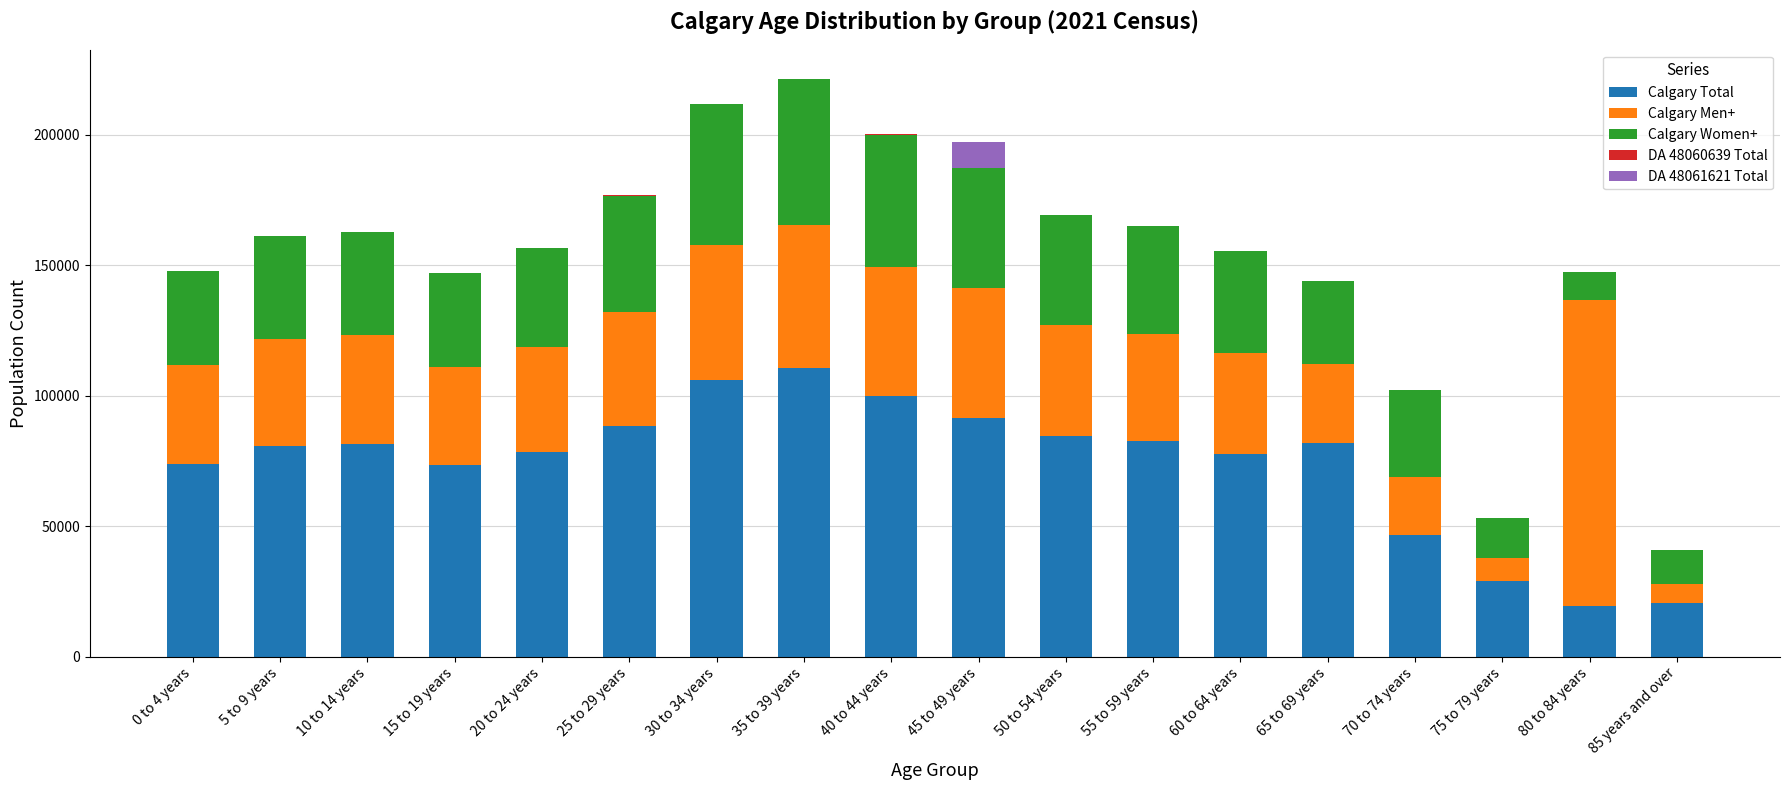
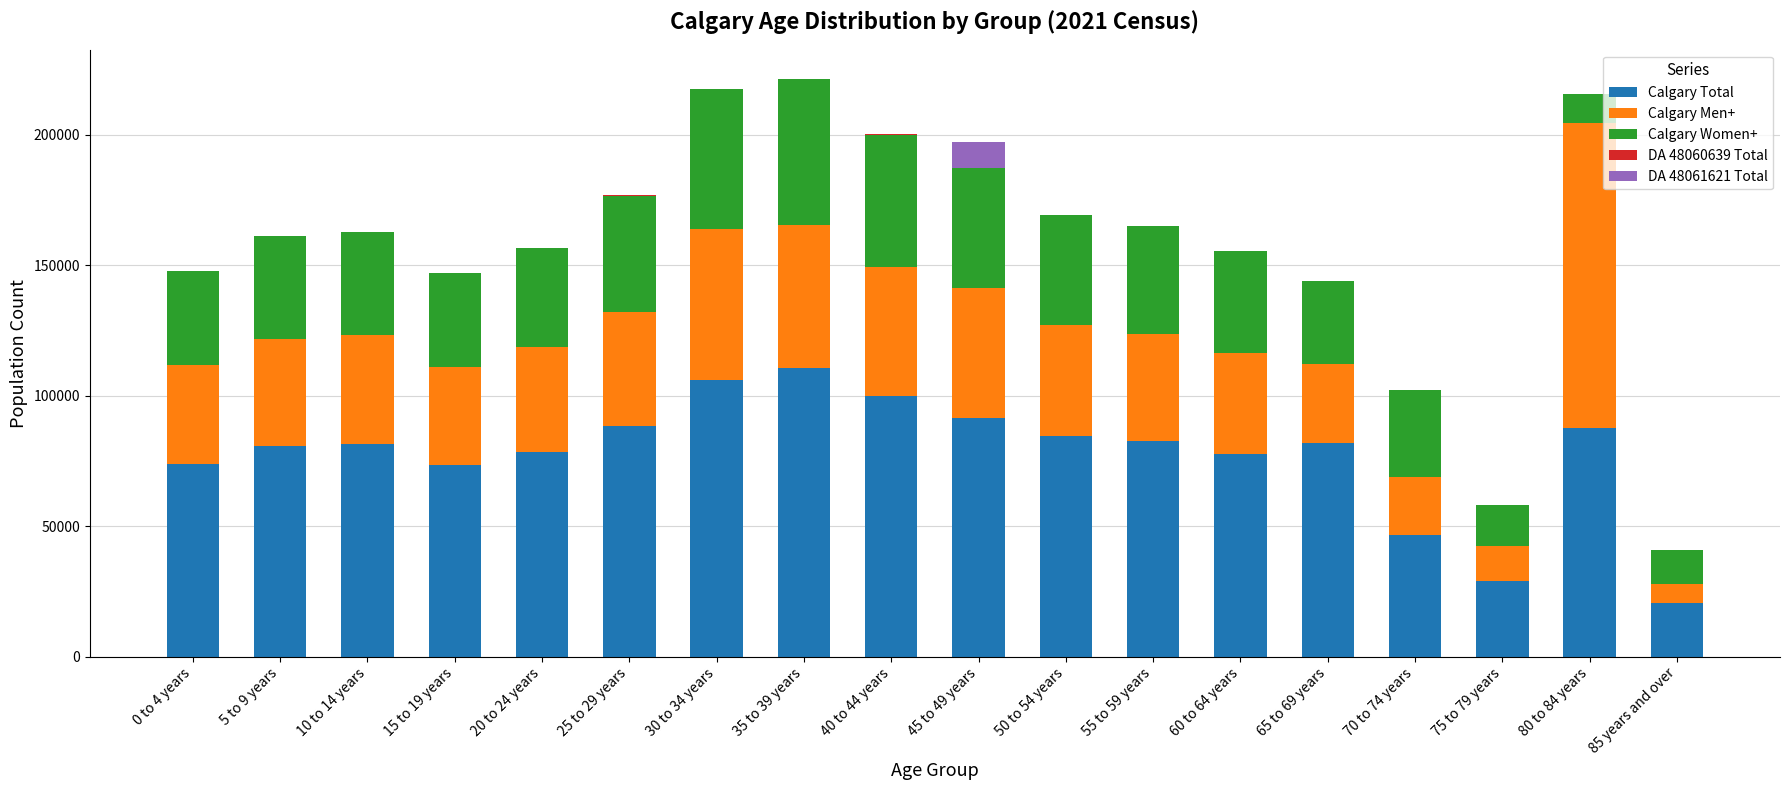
Calgary Men+, 30 to 34 years: 52000 -> 58000
Calgary Men+, 75 to 79 years: 9000 -> 13000
Calgary Total, 80 to 84 years: 19000 -> 88000
